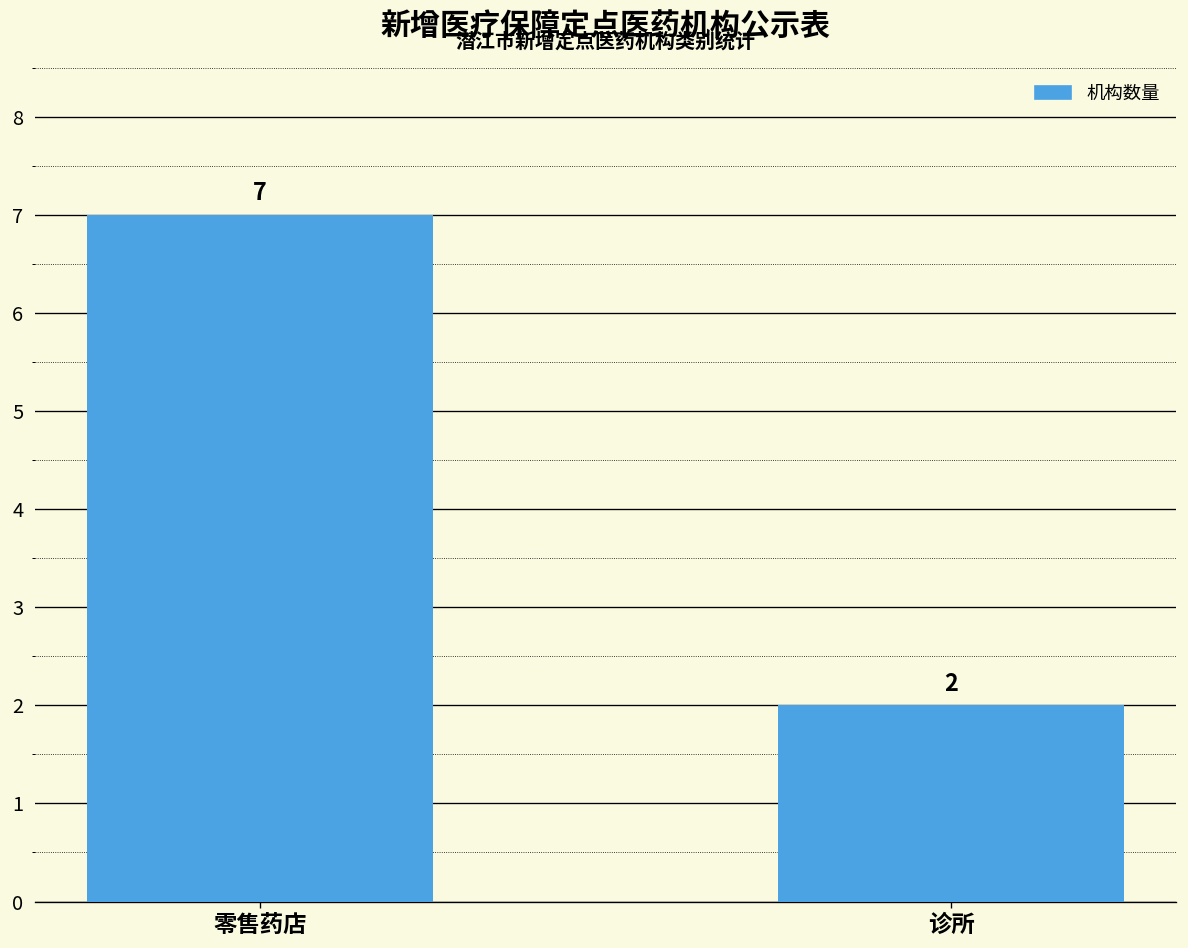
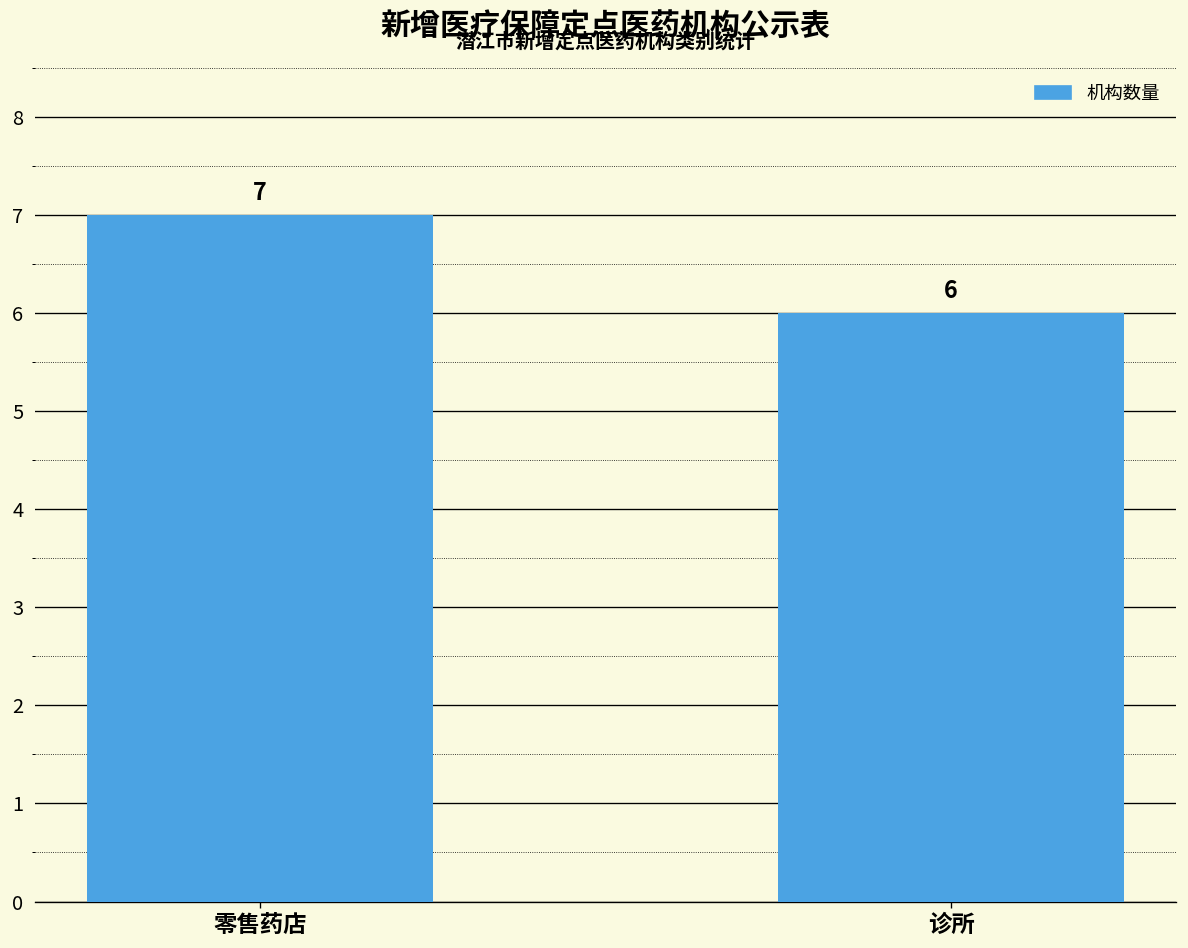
诊所: 2 -> 6
